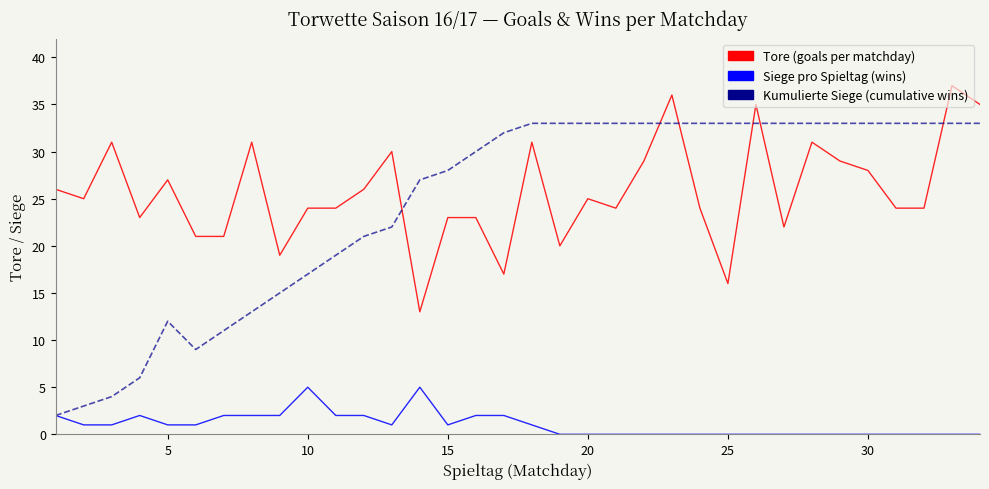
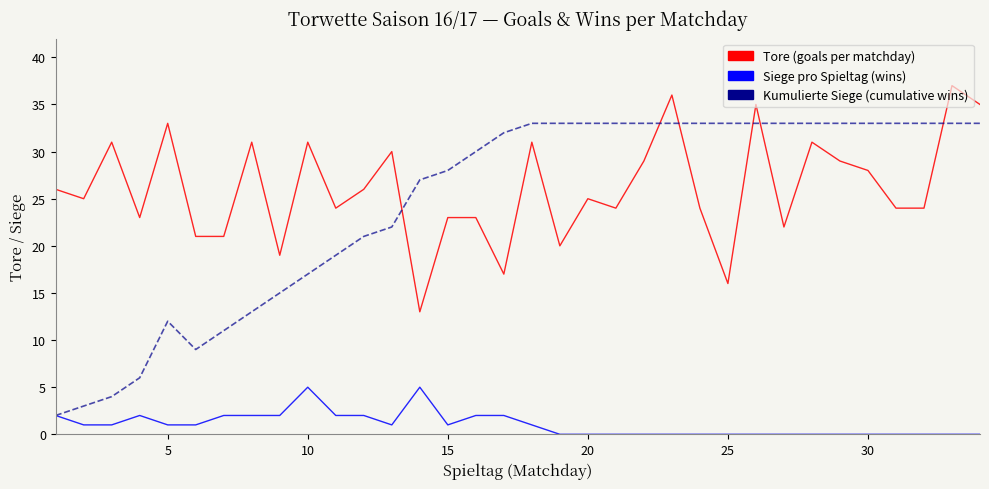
Tore (goals per matchday), 5: 27 -> 33
Tore (goals per matchday), 10: 24 -> 31
